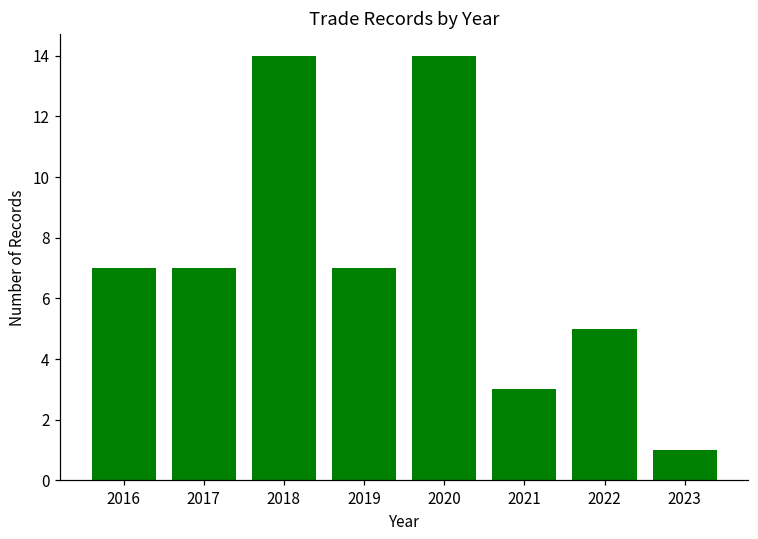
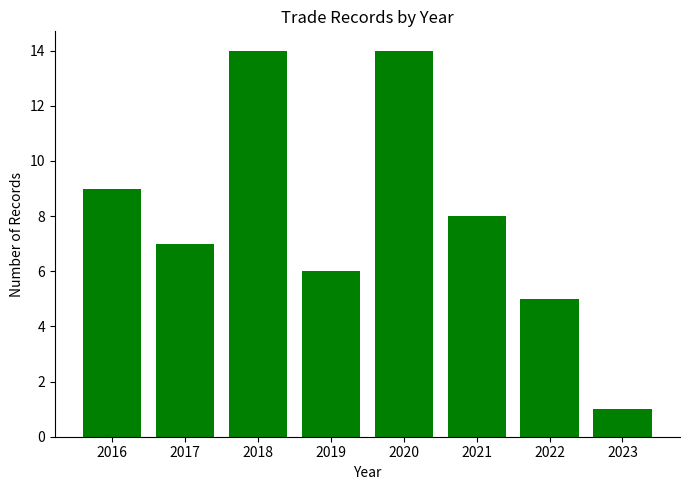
2016: 7 -> 9
2019: 7 -> 6
2021: 3 -> 8
